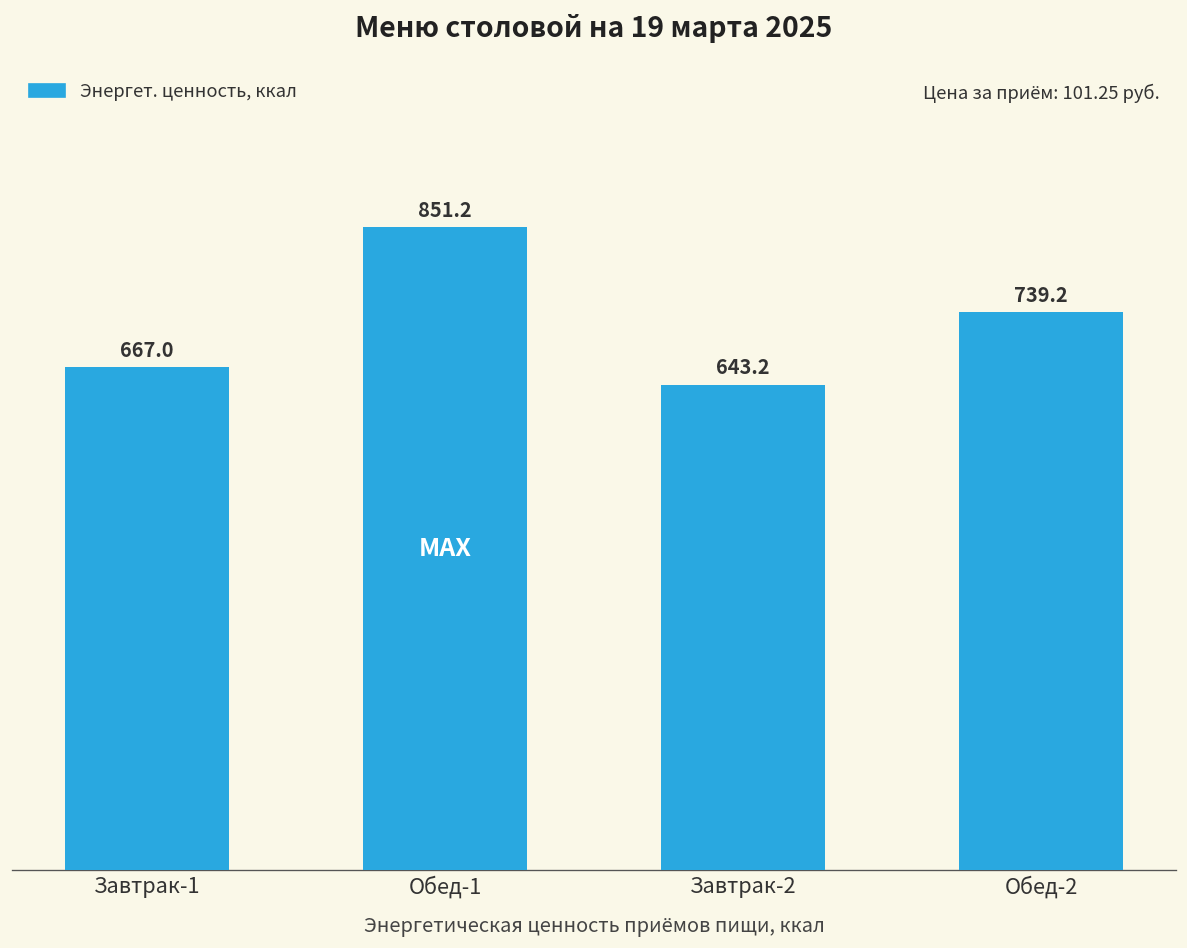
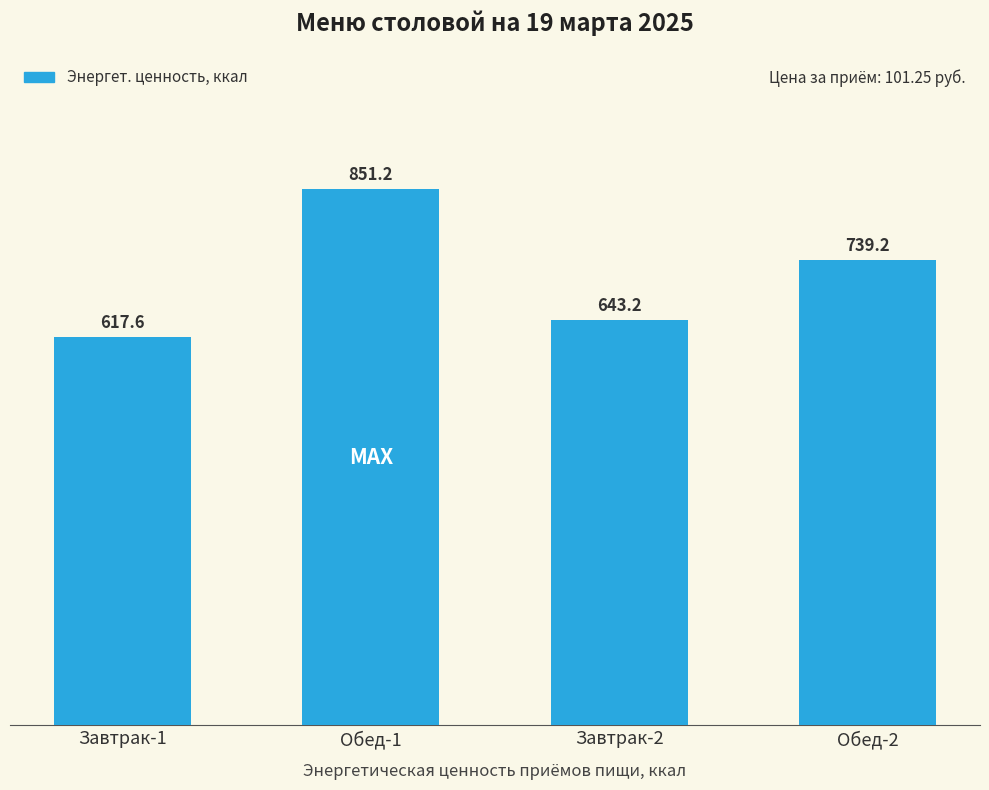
Завтрак-1: 667.0 -> 617.6
